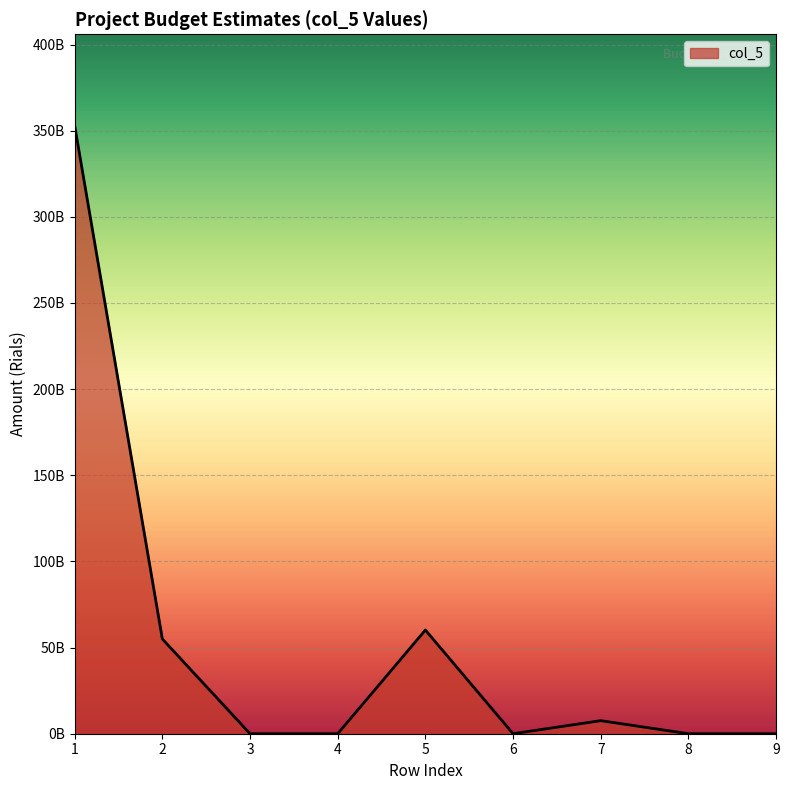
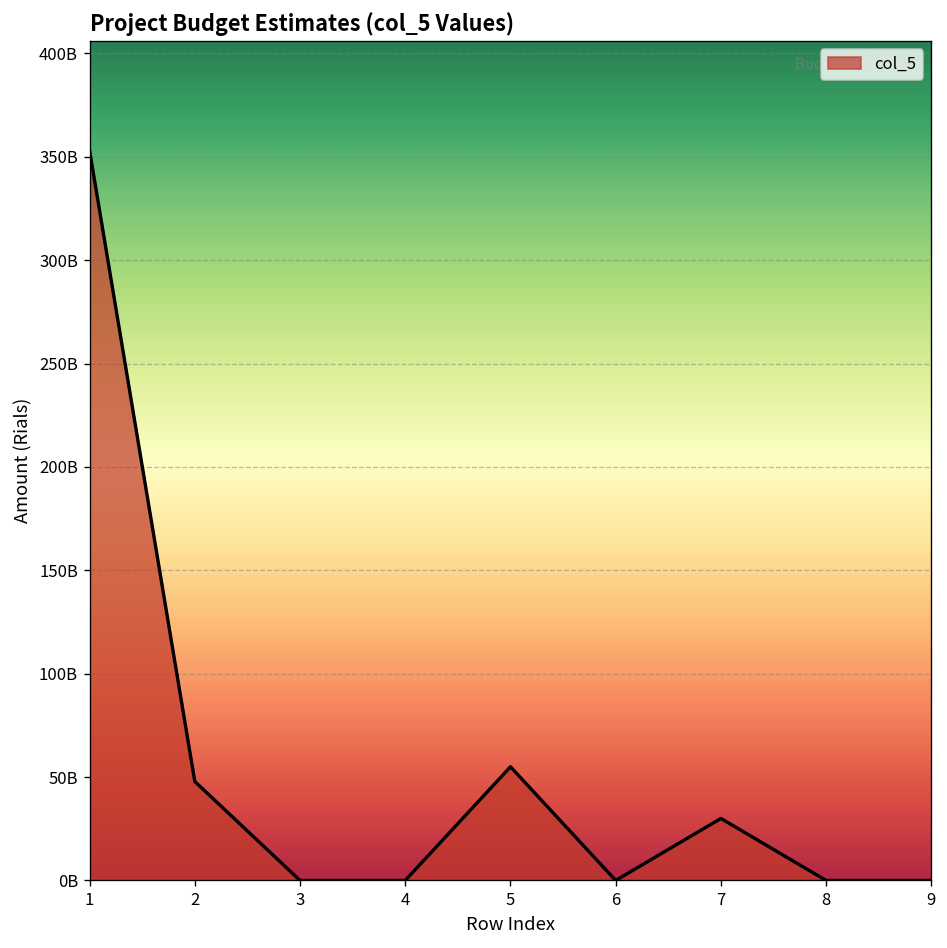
2: 55000000000 -> 48000000000
5: 60000000000 -> 55000000000
7: 8000000000 -> 30000000000
